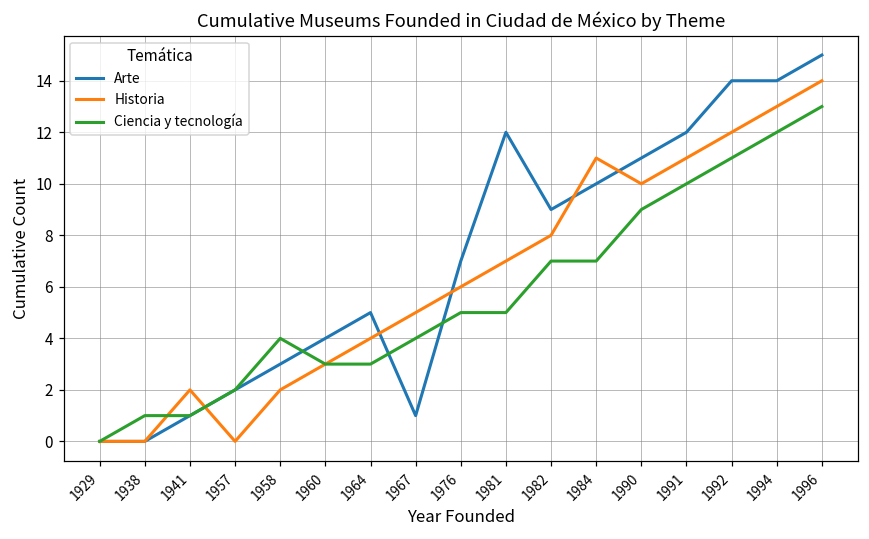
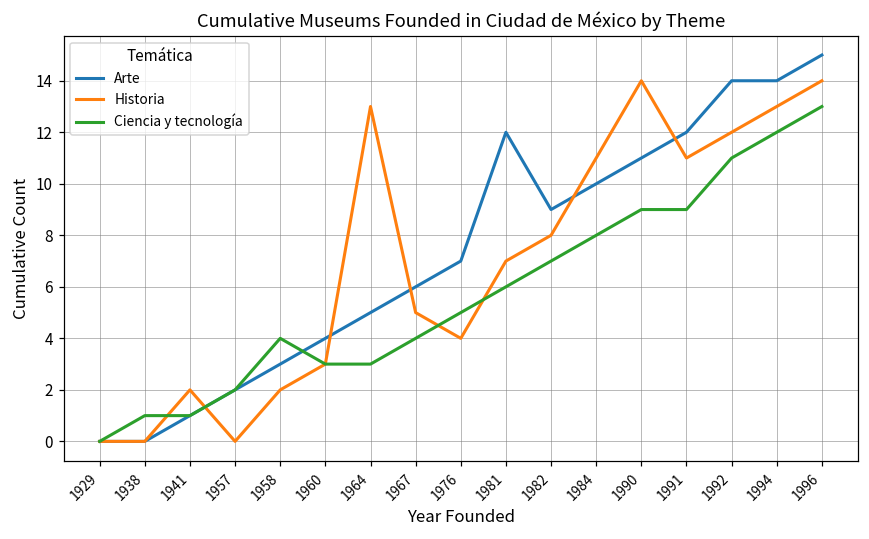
Historia, 1964: 4 -> 13
Arte, 1967: 1 -> 6
Historia, 1976: 6 -> 4
Ciencia y tecnología, 1981: 5 -> 6
Ciencia y tecnología, 1984: 7 -> 8
Historia, 1990: 10 -> 14
Ciencia y tecnología, 1991: 10 -> 9
